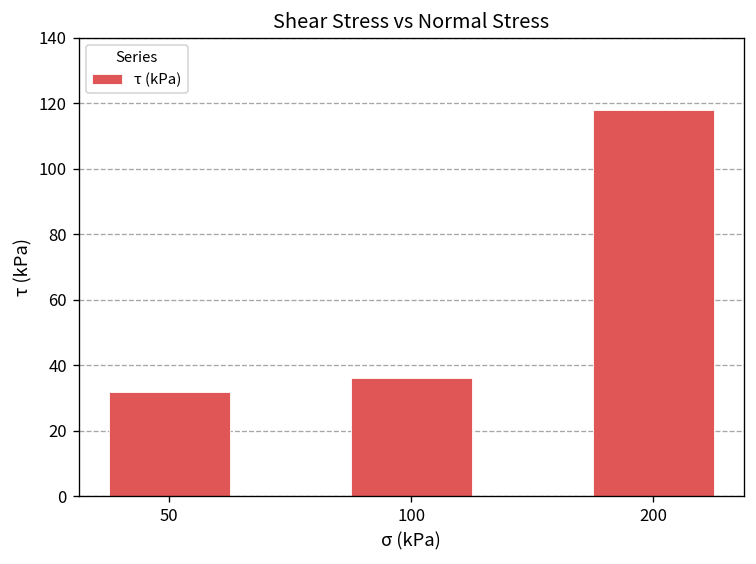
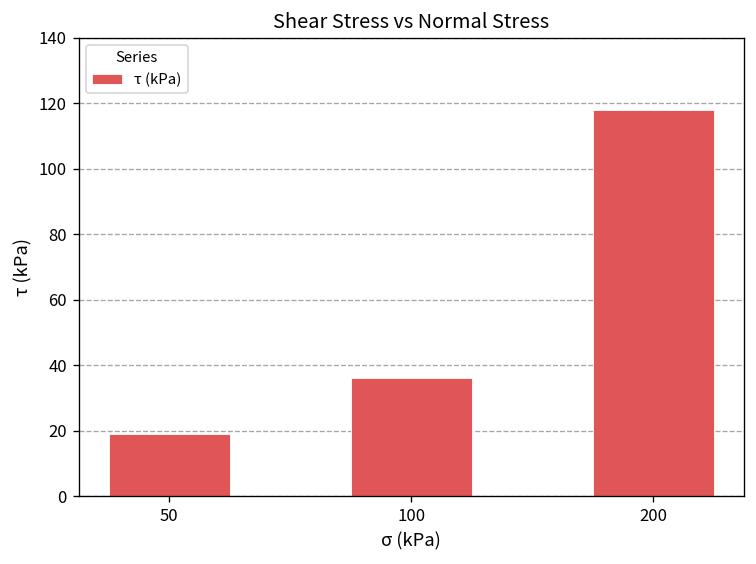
50: 32 -> 19
